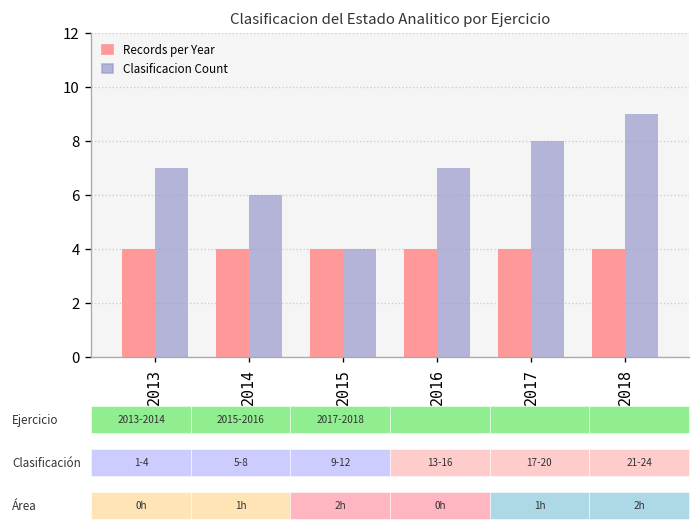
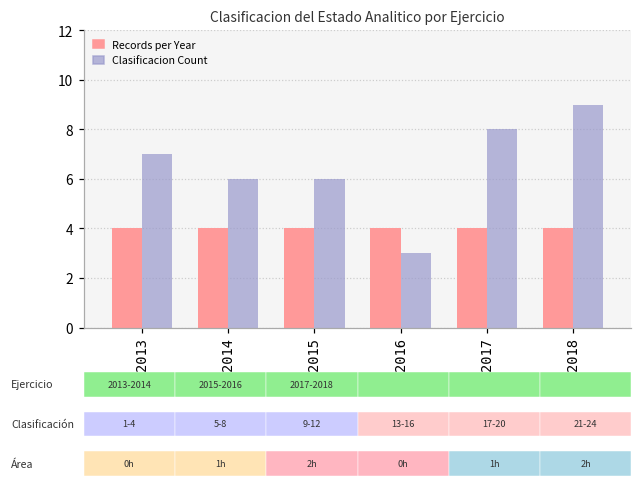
Clasificacion Count, 2015: 4 -> 6
Clasificacion Count, 2016: 7 -> 3
